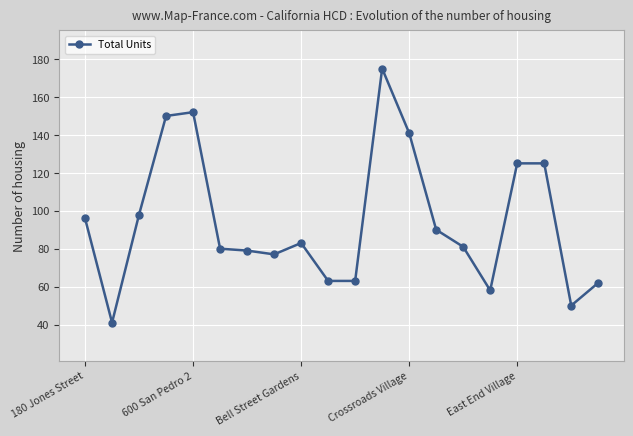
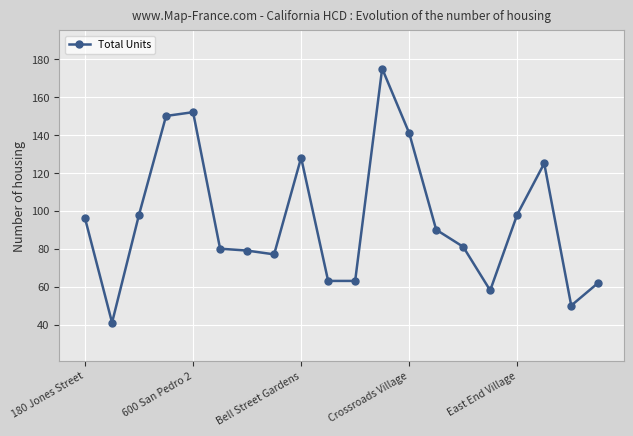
Bell Street Gardens: 83 -> 128
East End Village: 125 -> 98
